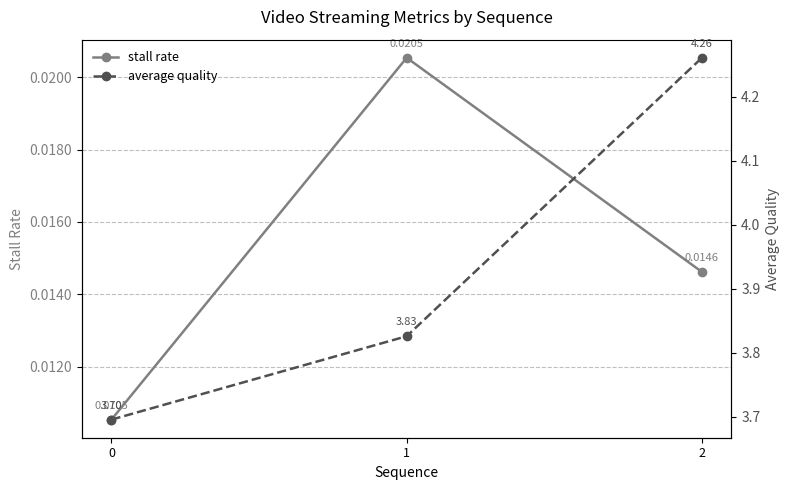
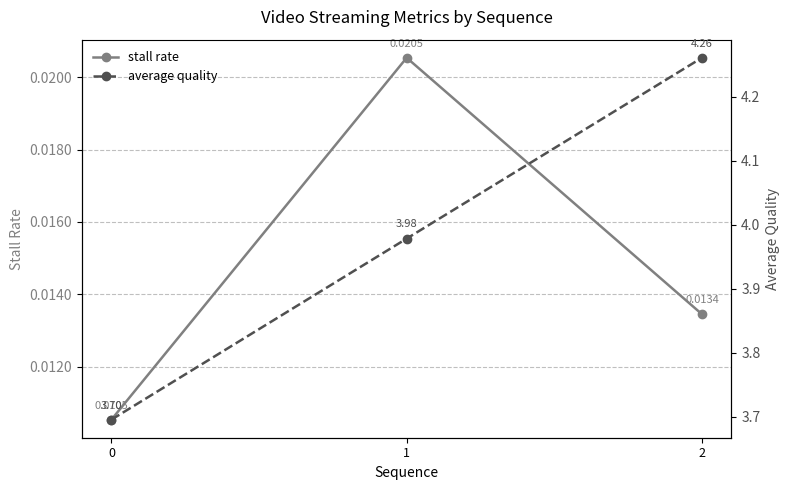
stall rate, 2: 0.0146 -> 0.0134
average quality, 1: 3.83 -> 3.98
